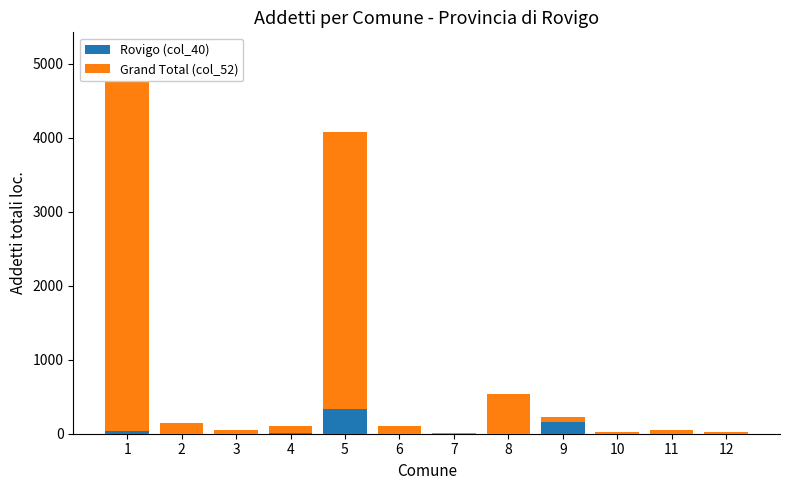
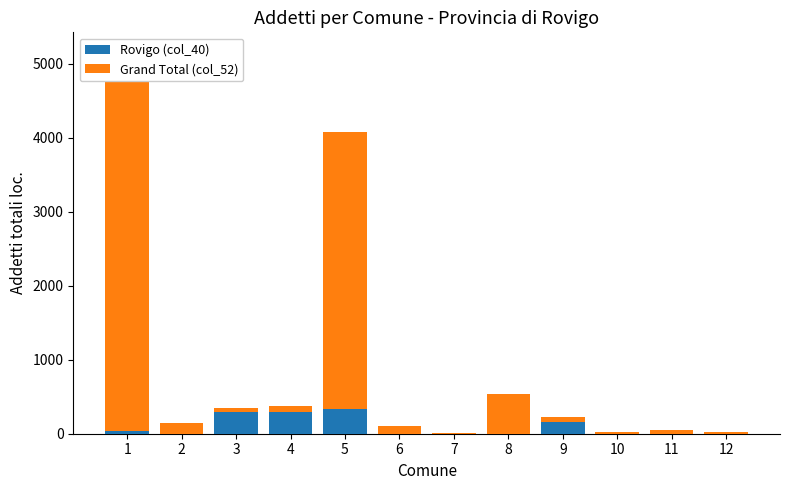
Rovigo (col_40), 3: 0 -> 300
Rovigo (col_40), 4: 0 -> 300
